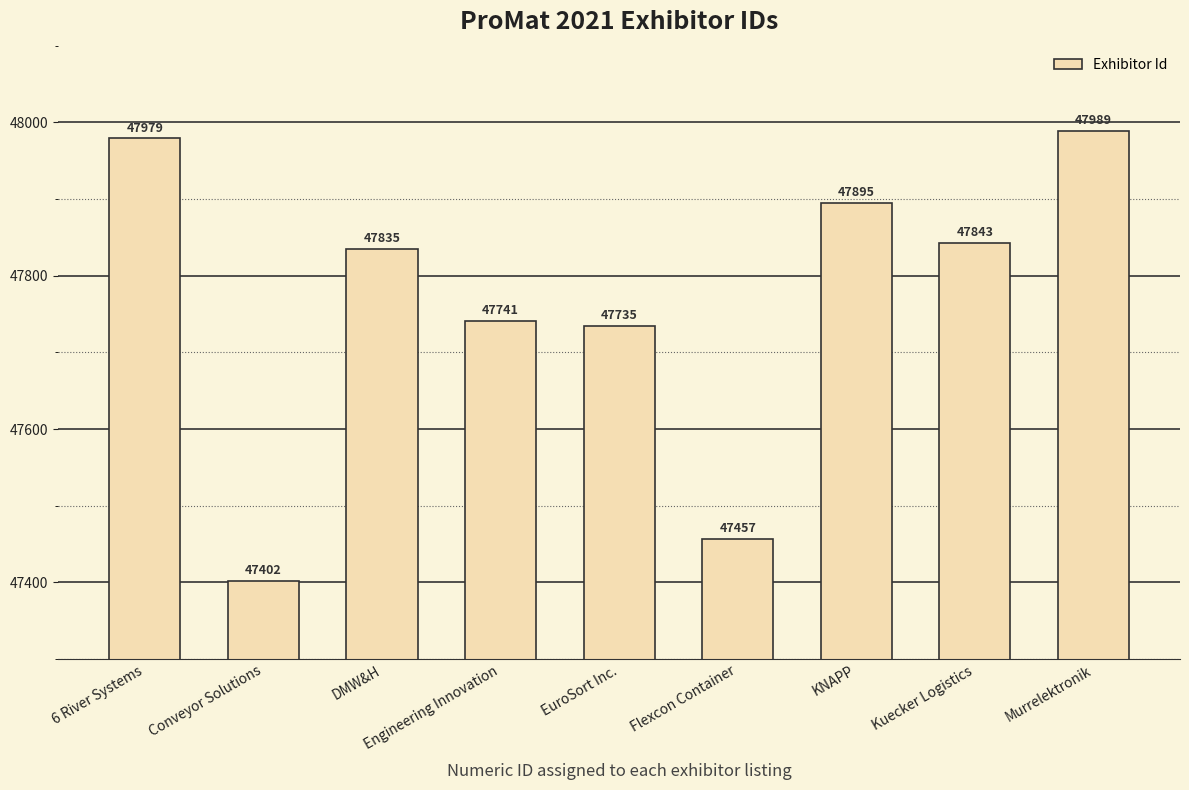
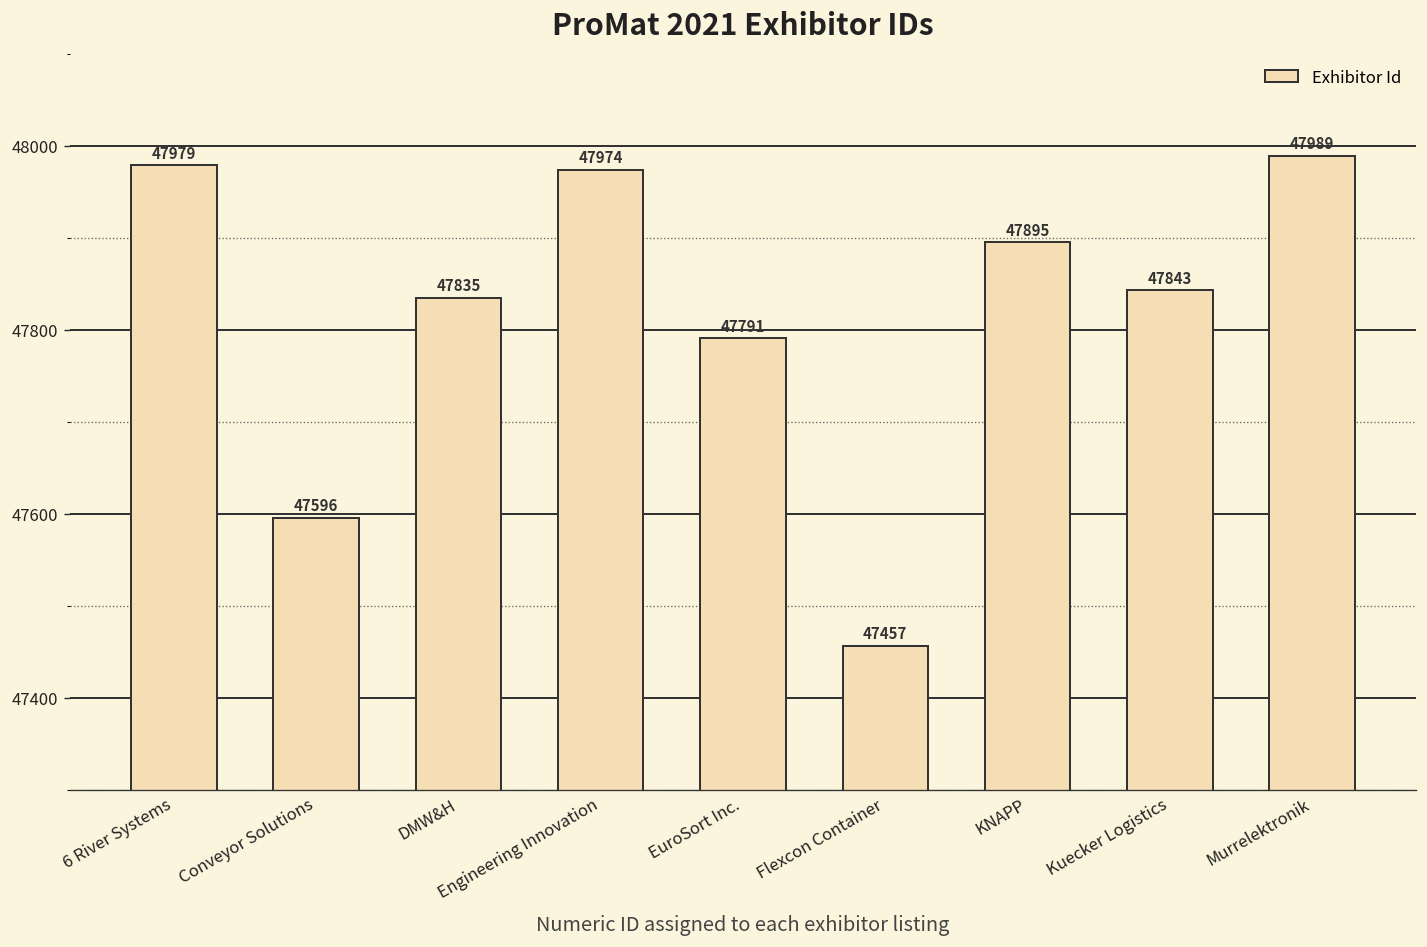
Conveyor Solutions: 47402 -> 47596
Engineering Innovation: 47741 -> 47974
EuroSort Inc.: 47735 -> 47791
